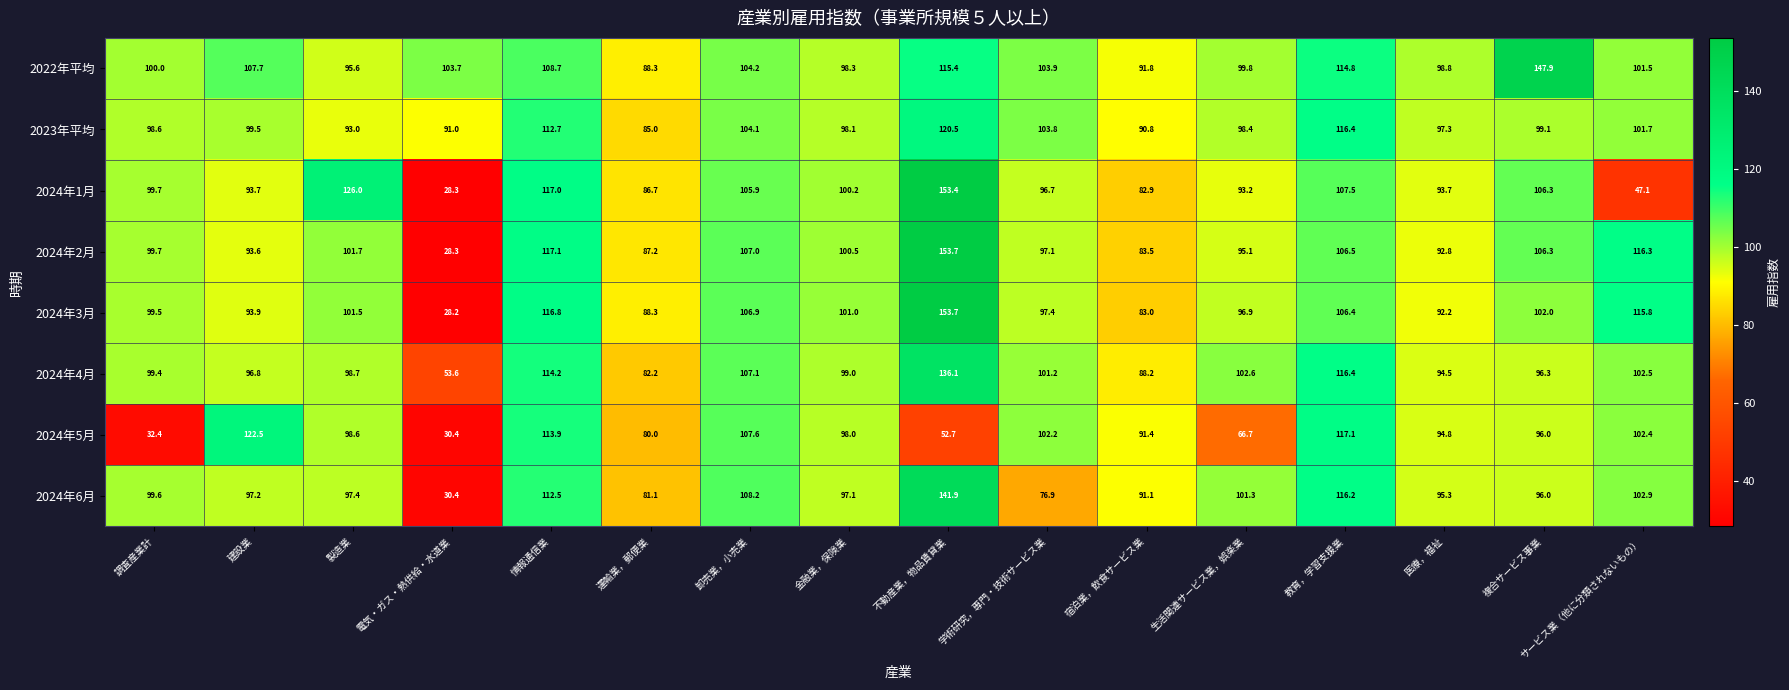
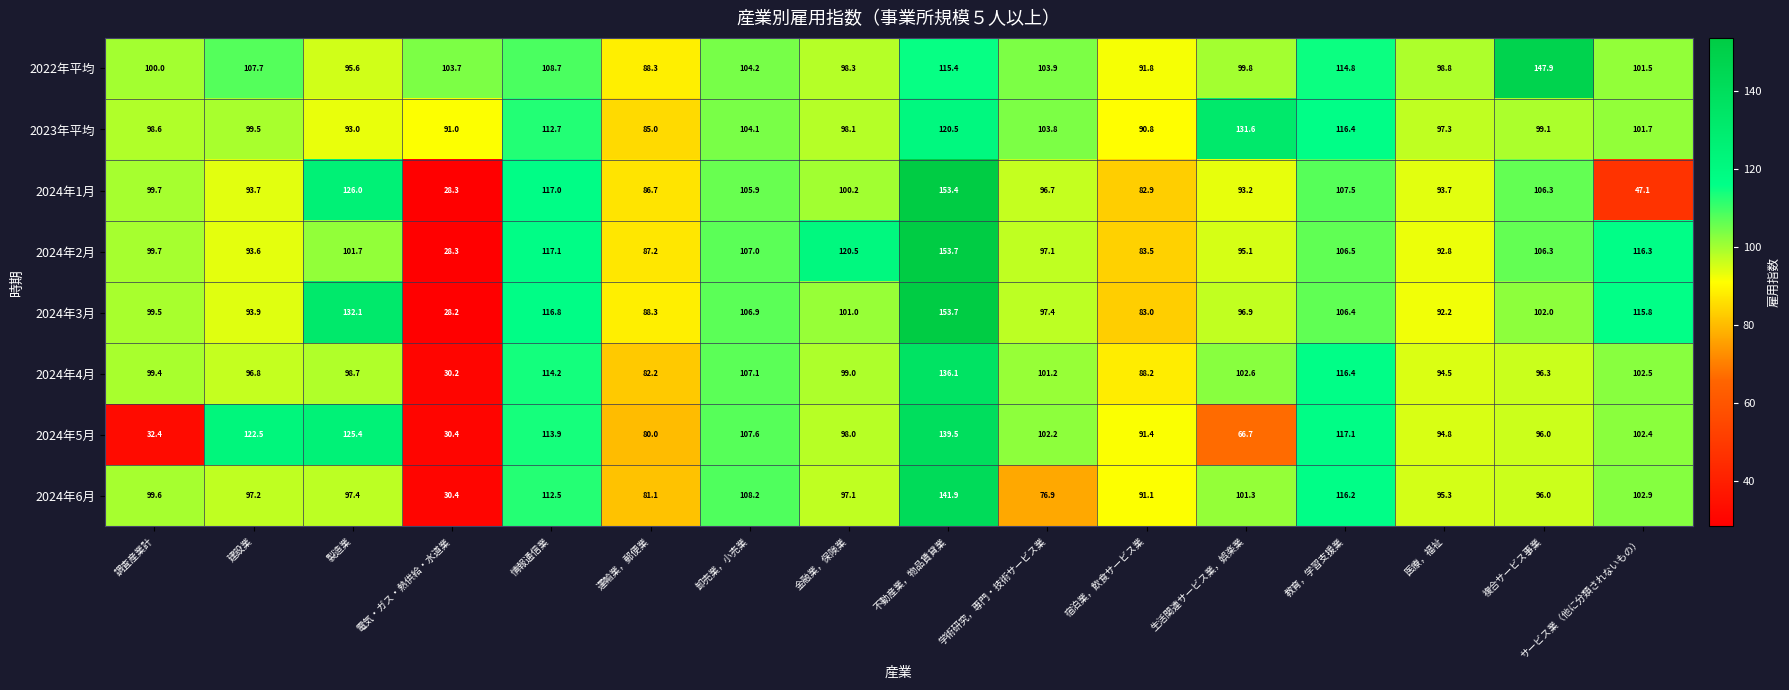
2023年平均, 生活関連サービス業，娯楽業: 98.4 -> 131.6
2024年2月, 金融業，保険業: 100.5 -> 120.5
2024年3月, 製造業: 101.5 -> 132.1
2024年4月, 電気・ガス・熱供給・水道業: 53.6 -> 30.2
2024年5月, 製造業: 98.6 -> 125.4
2024年5月, 不動産業，物品賃貸業: 52.7 -> 139.5
